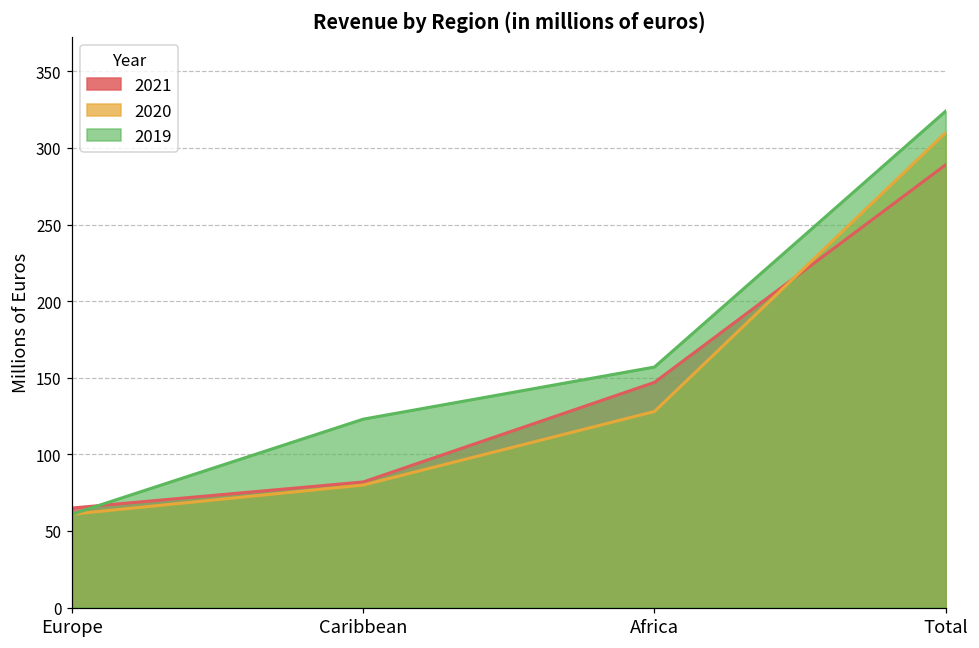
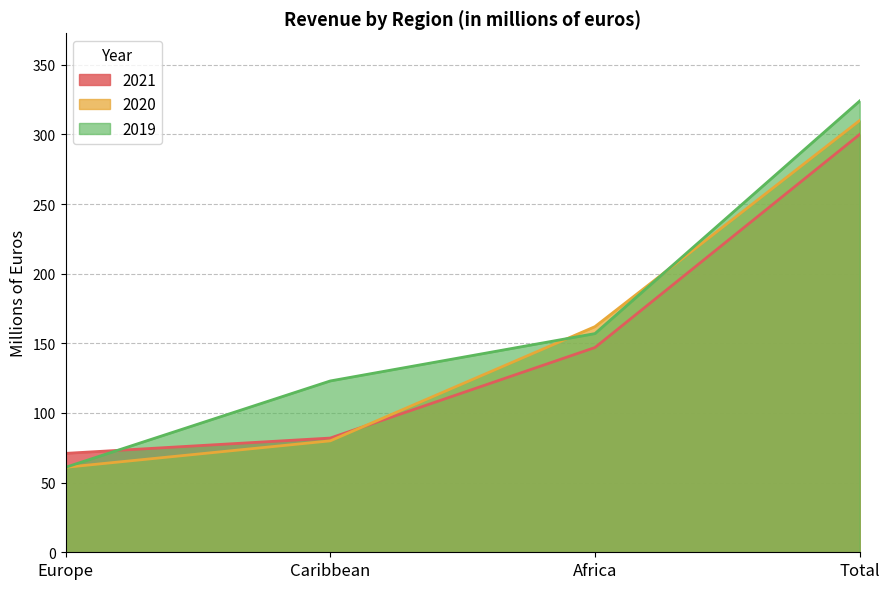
2021, Europe: 65 -> 71
2020, Africa: 128 -> 162
2021, Total: 289 -> 300
